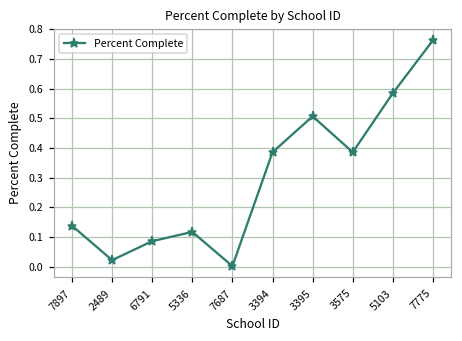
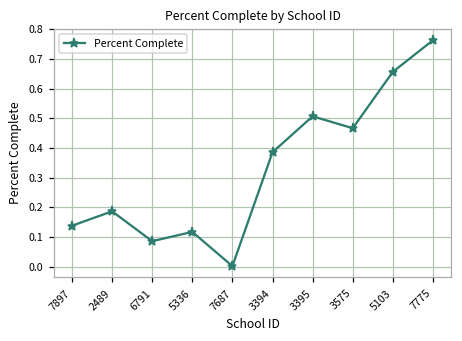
2489: 0.02 -> 0.19
3575: 0.39 -> 0.47
5103: 0.59 -> 0.66
